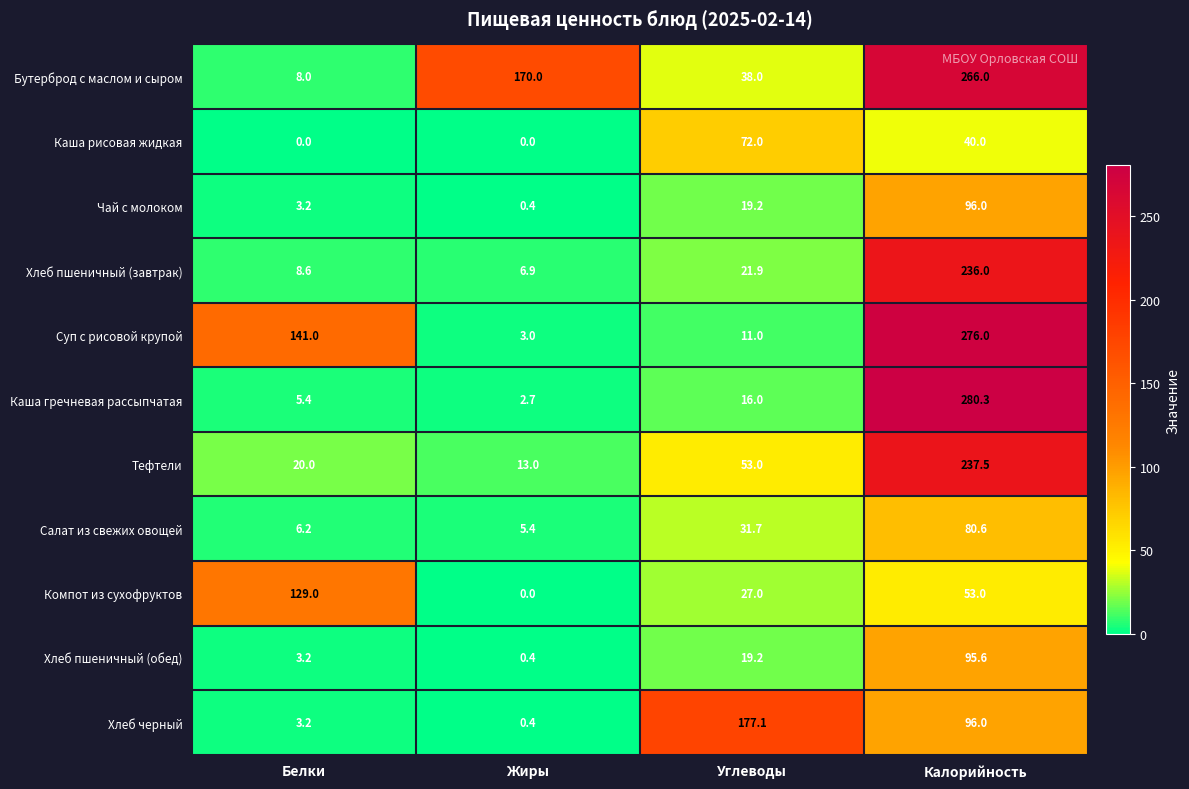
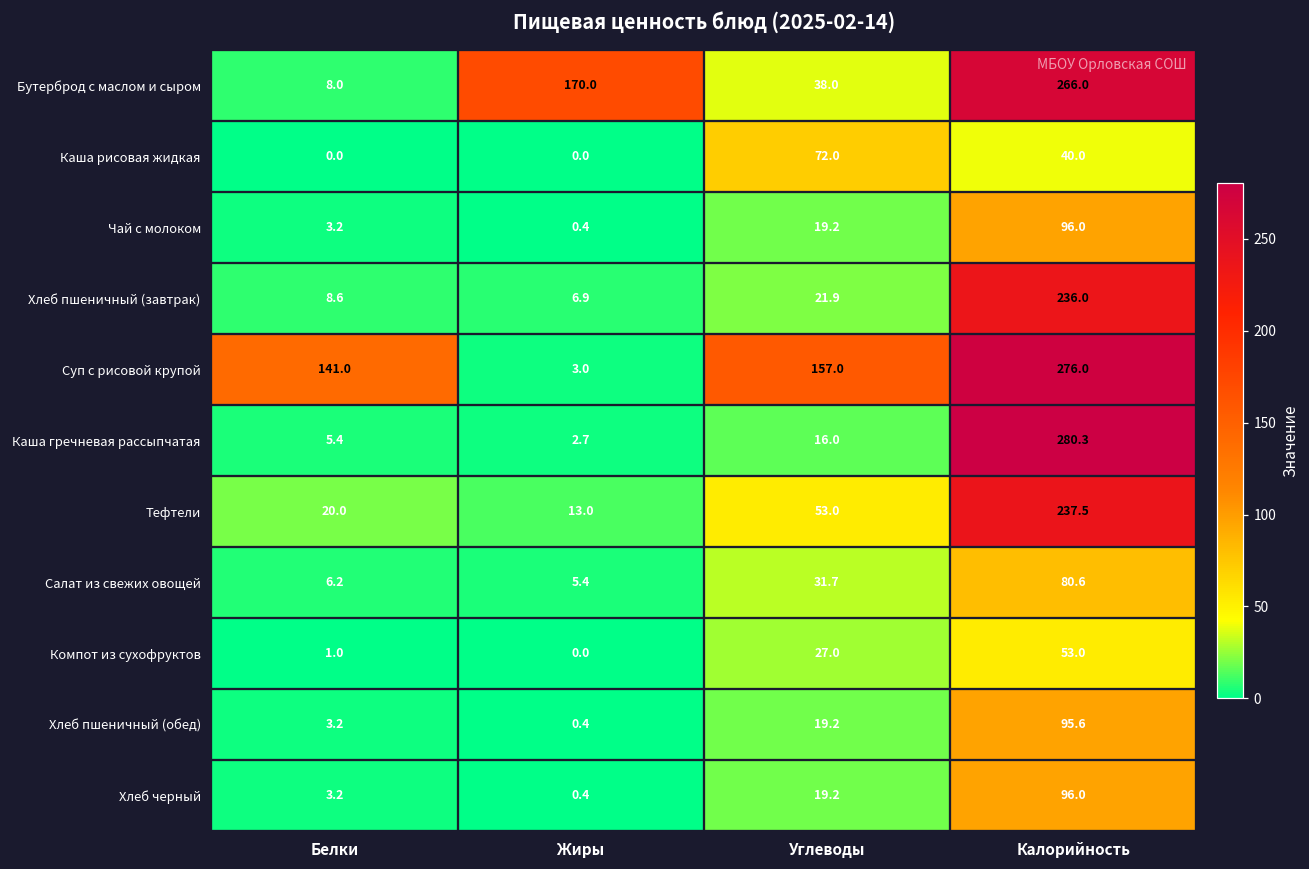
Суп с рисовой крупой, Углеводы: 11.0 -> 157.0
Компот из сухофруктов, Белки: 129.0 -> 1.0
Хлеб черный, Углеводы: 177.1 -> 19.2
